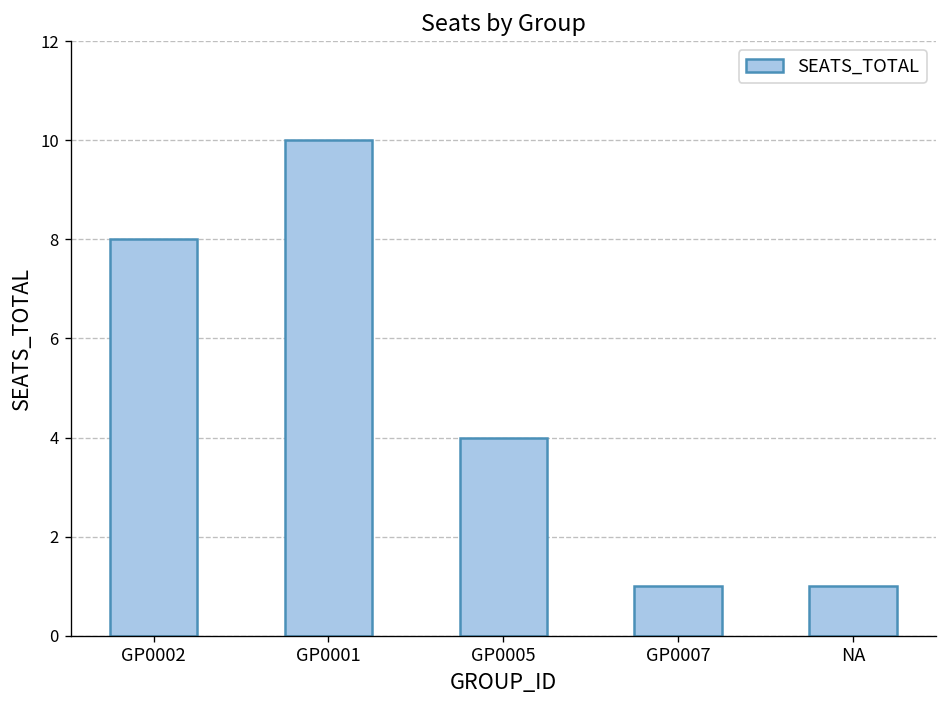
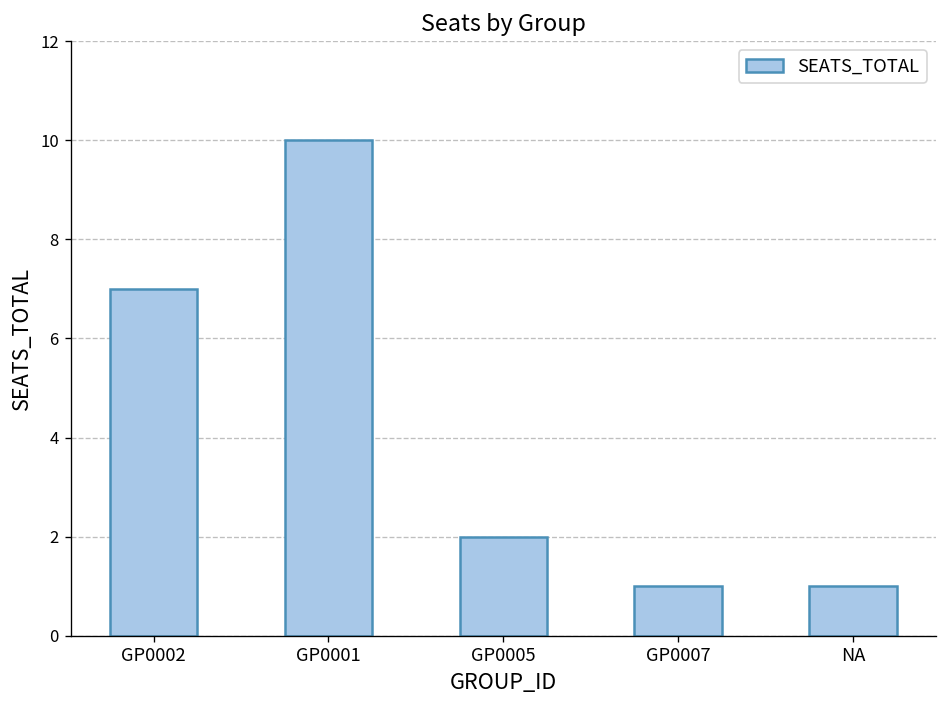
GP0002: 8 -> 7
GP0005: 4 -> 2
